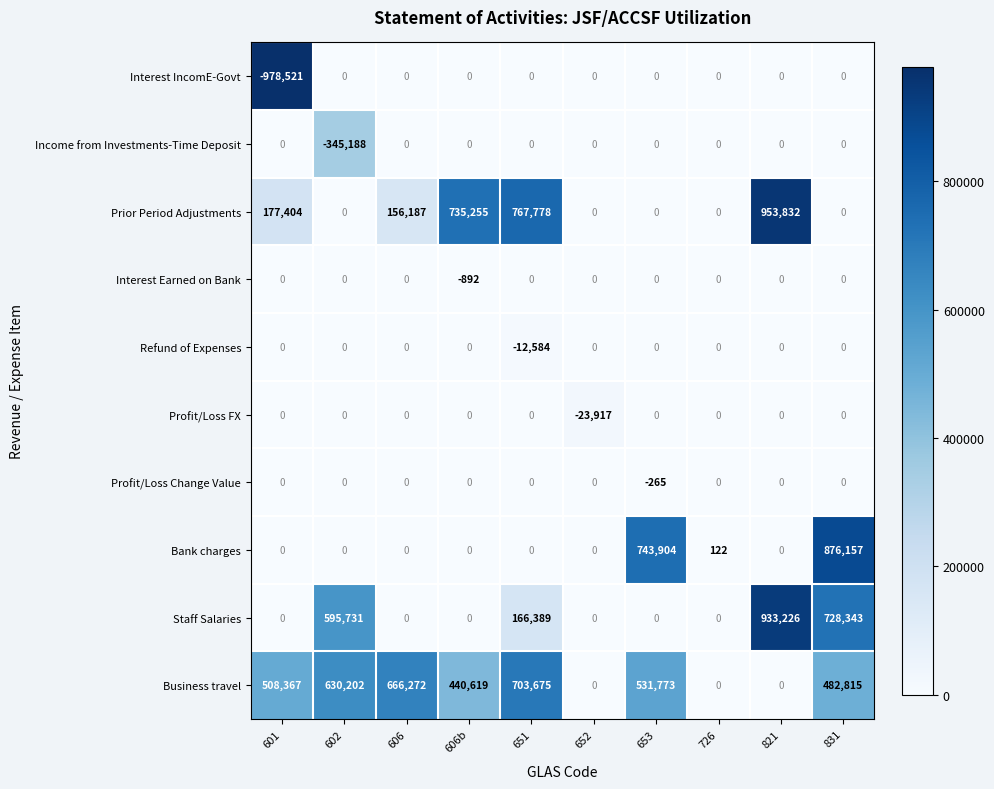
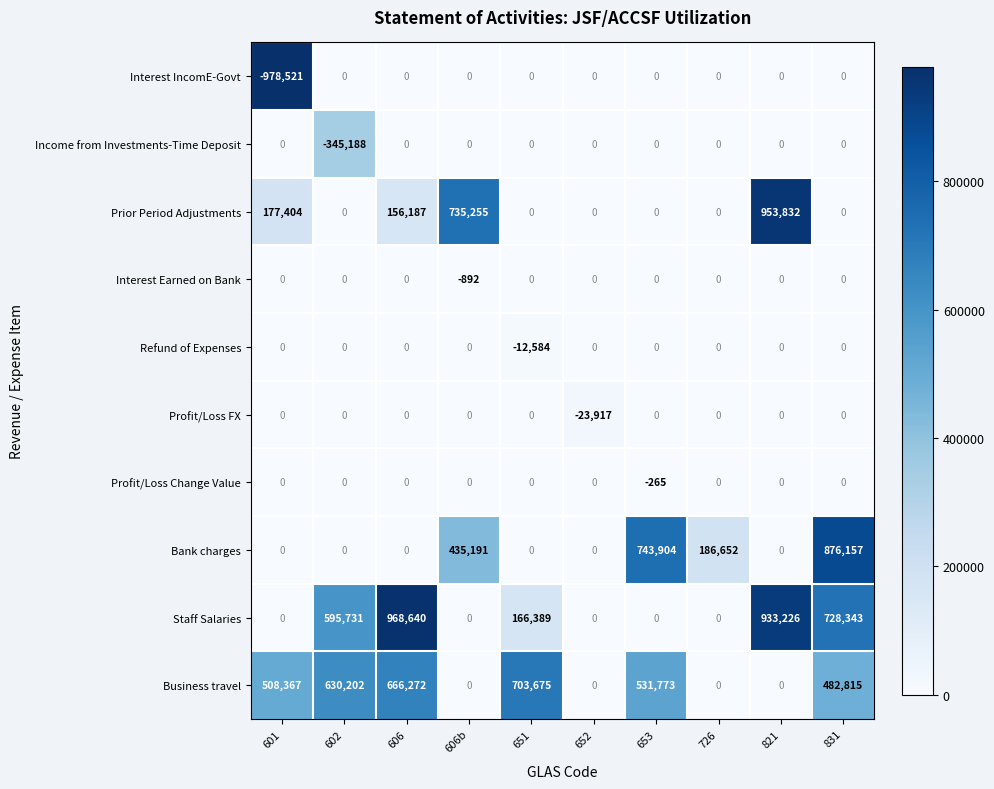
Prior Period Adjustments, 651: 767,778 -> 0
Bank charges, 606b: 0 -> 435,191
Bank charges, 726: 122 -> 186,652
Staff Salaries, 606: 0 -> 968,640
Business travel, 606b: 440,619 -> 0
